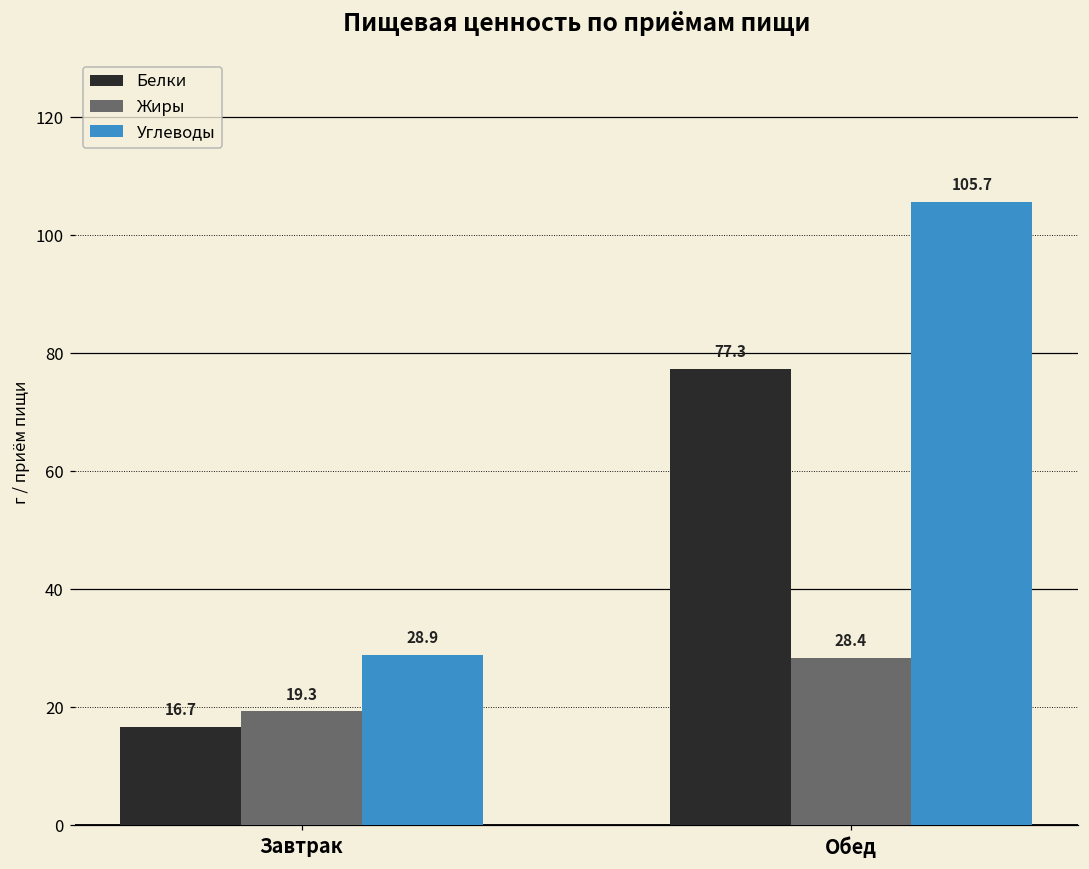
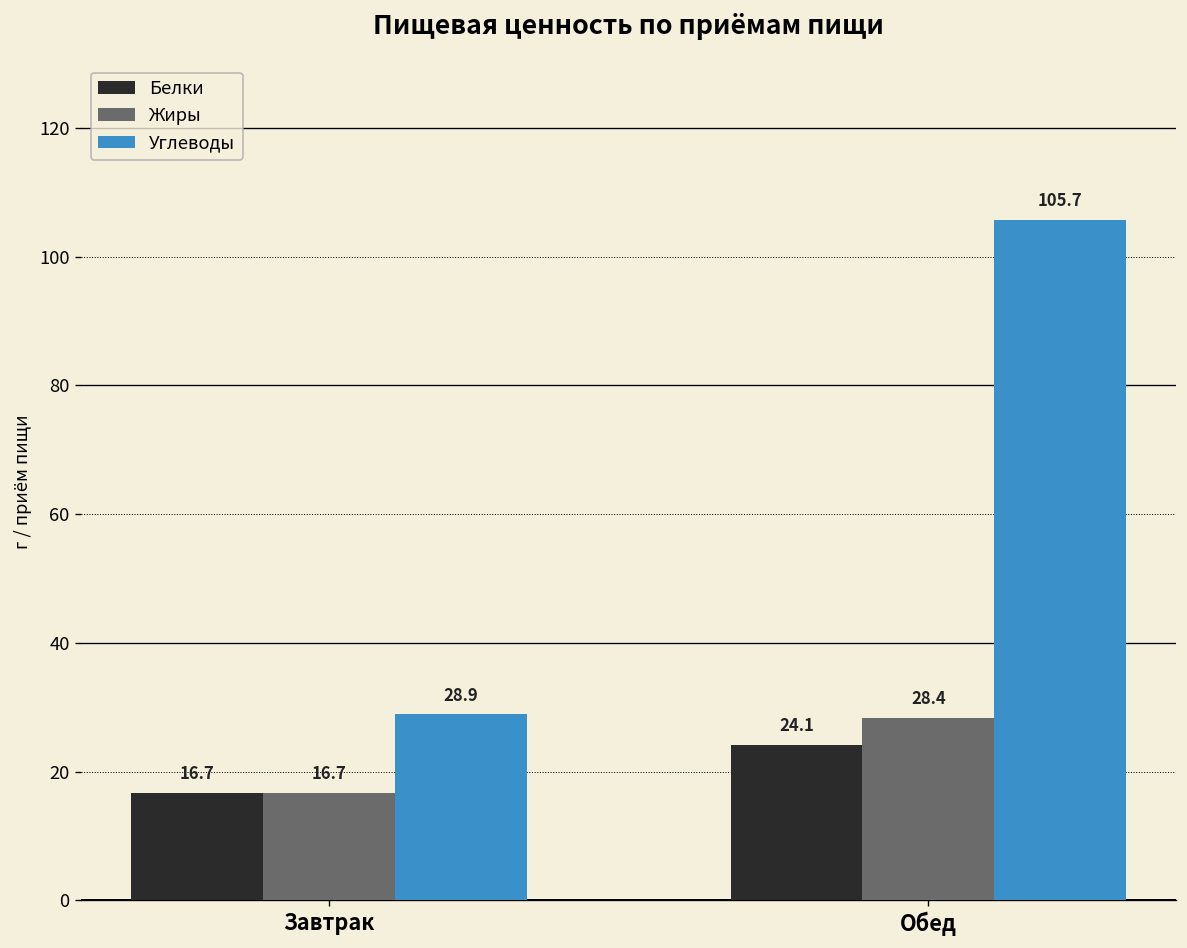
Жиры, Завтрак: 19.3 -> 16.7
Белки, Обед: 77.3 -> 24.1
